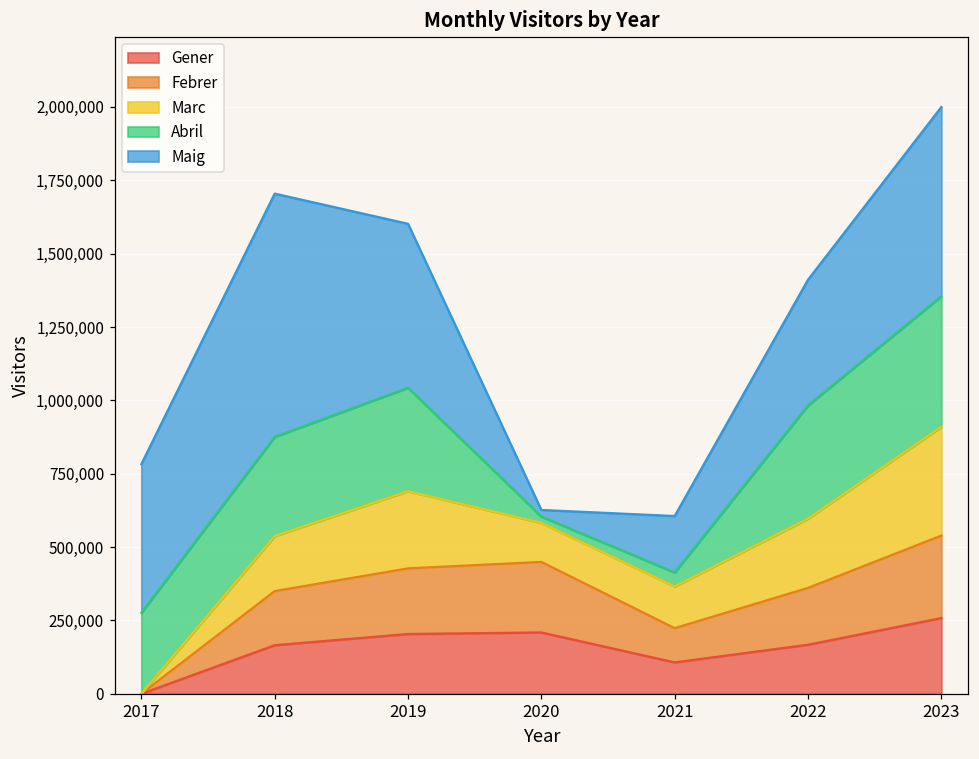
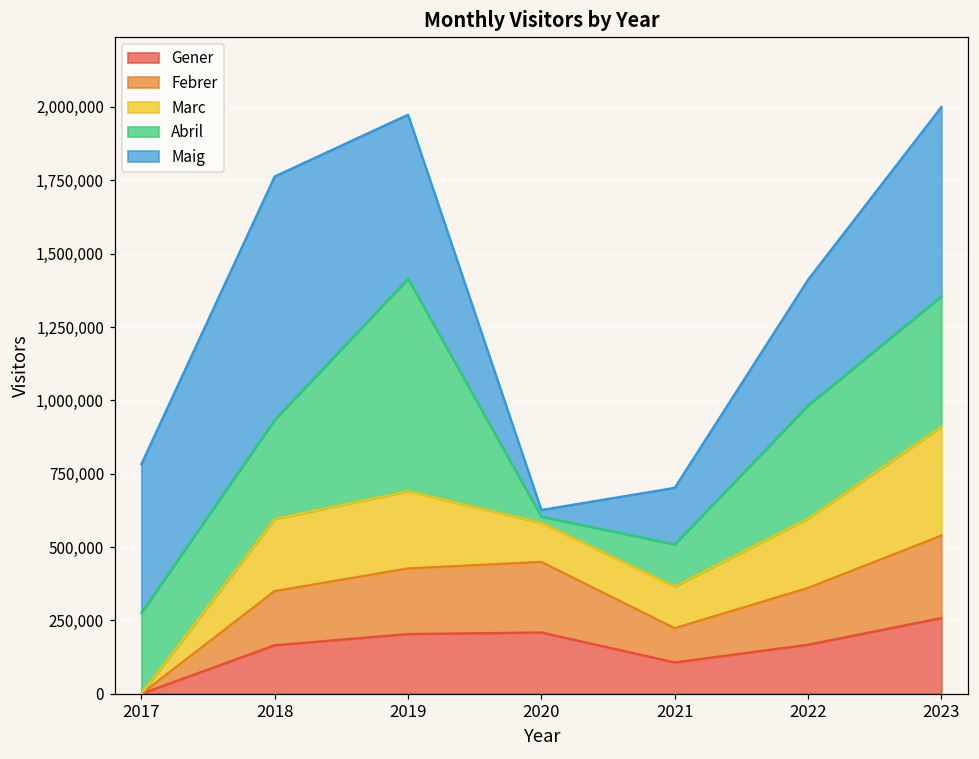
Marc, 2018: 190,000 -> 250,000
Abril, 2019: 350,000 -> 720,000
Abril, 2021: 50,000 -> 140,000
